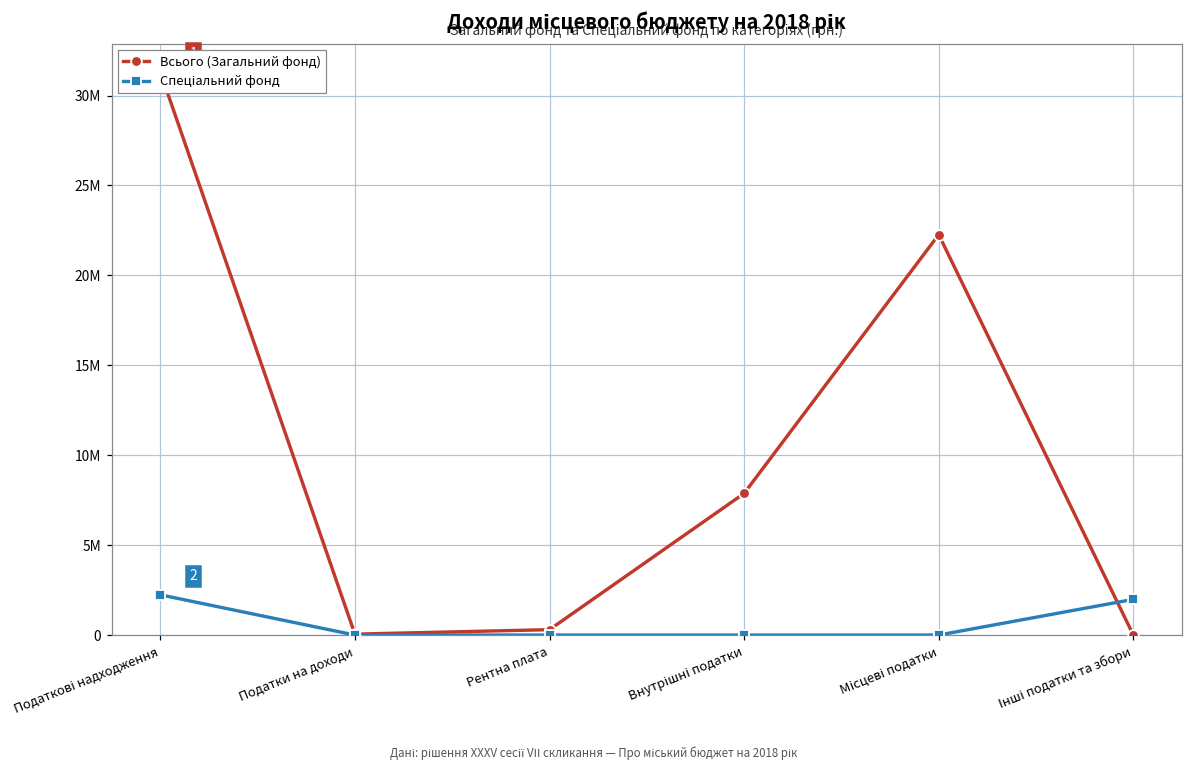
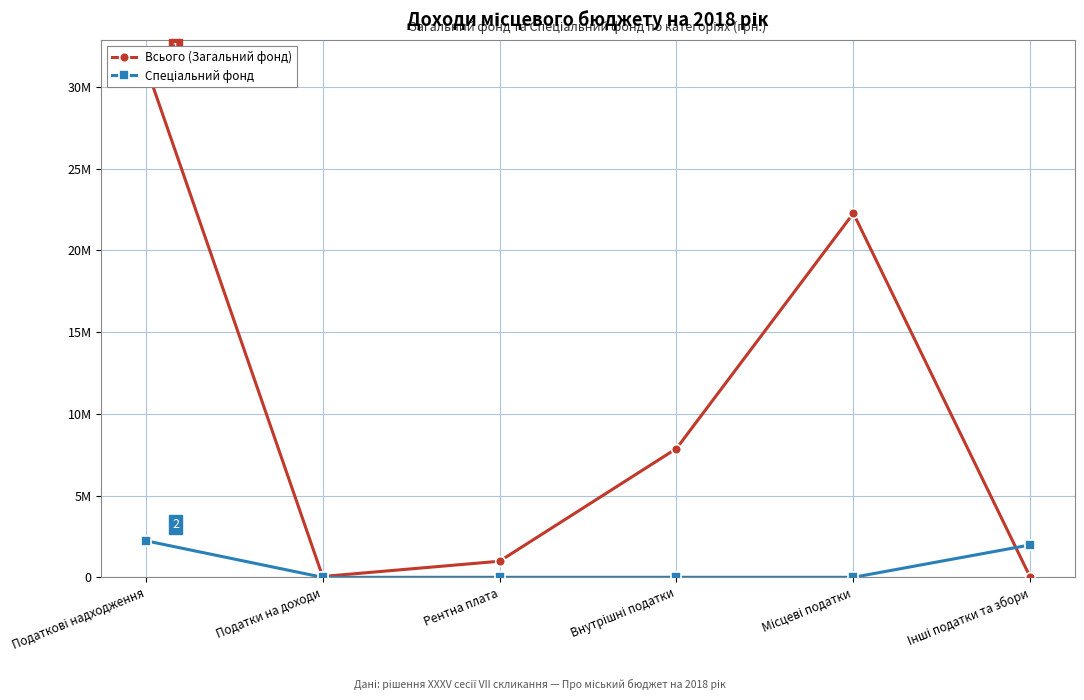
Всього (Загальний фонд), Рентна плата: 300000 -> 1000000
